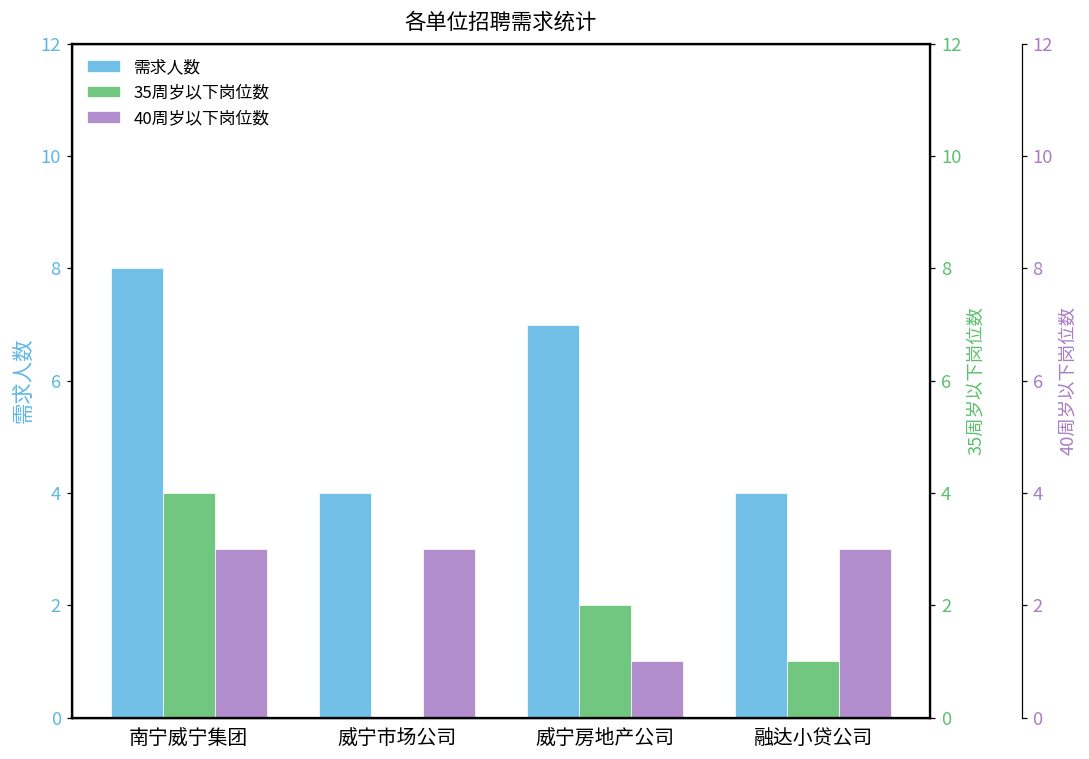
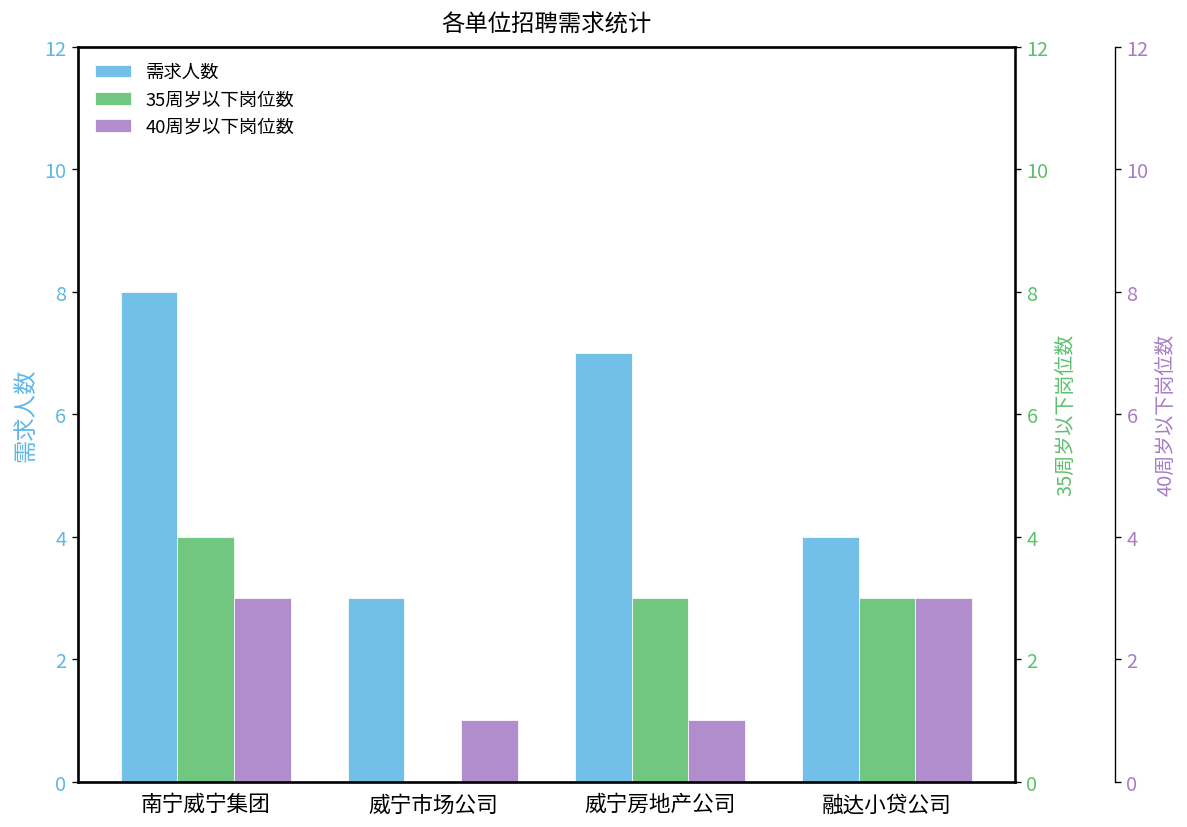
需求人数, 威宁市场公司: 4 -> 3
40周岁以下岗位数, 威宁市场公司: 3 -> 1
35周岁以下岗位数, 威宁房地产公司: 2 -> 3
35周岁以下岗位数, 融达小贷公司: 1 -> 3
